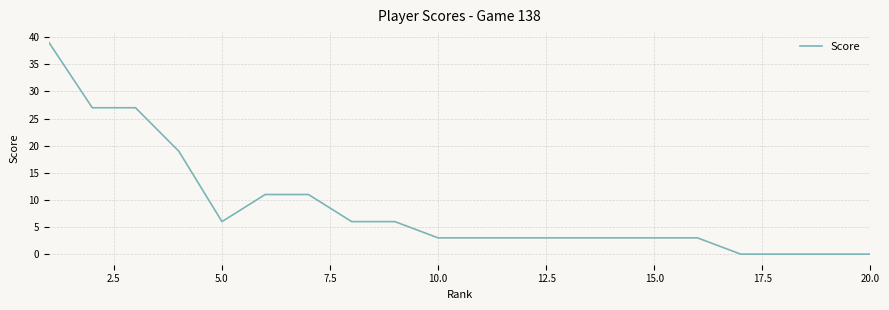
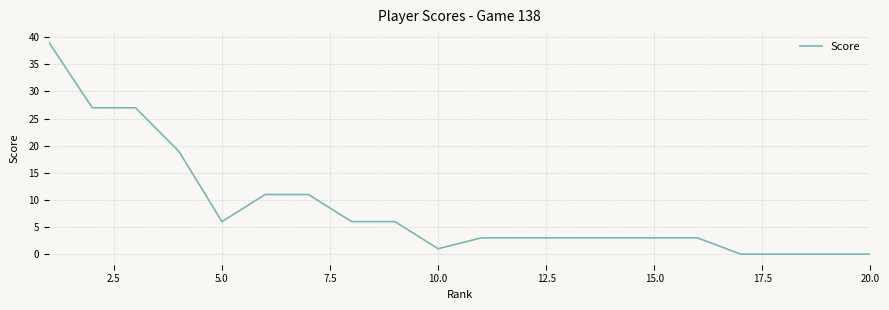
10.0: 3 -> 1
